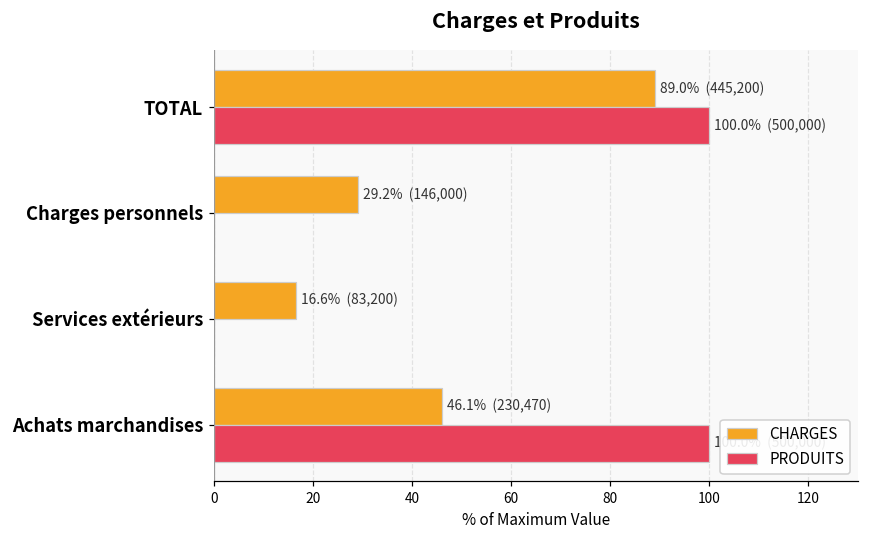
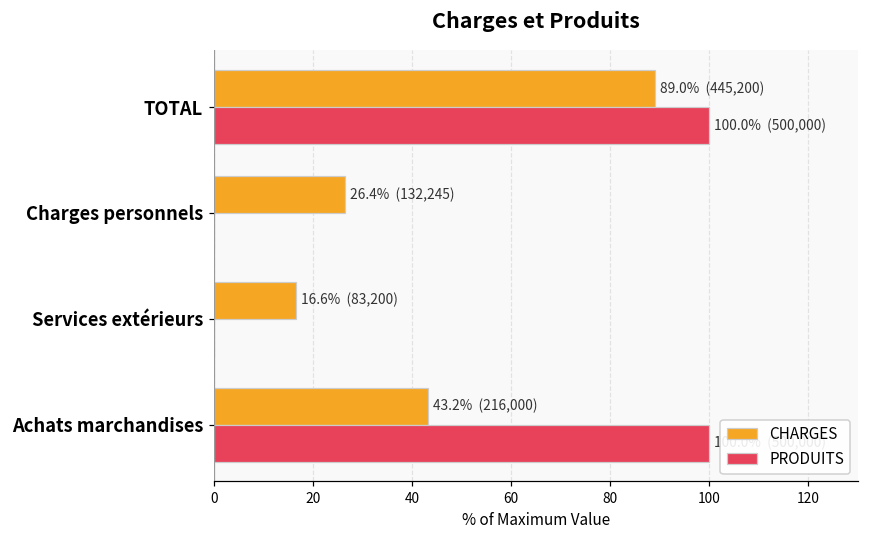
CHARGES, Charges personnels: 29.2% (146,000) -> 26.4% (132,245)
CHARGES, Achats marchandises: 46.1% (230,470) -> 43.2% (216,000)
